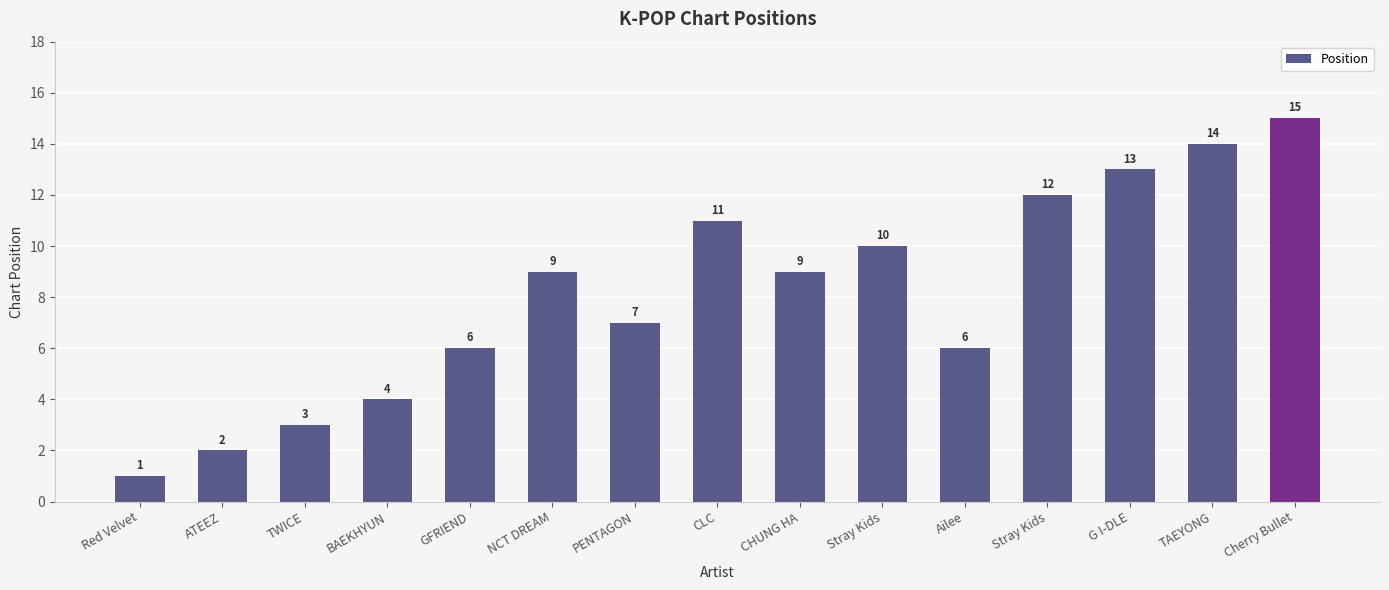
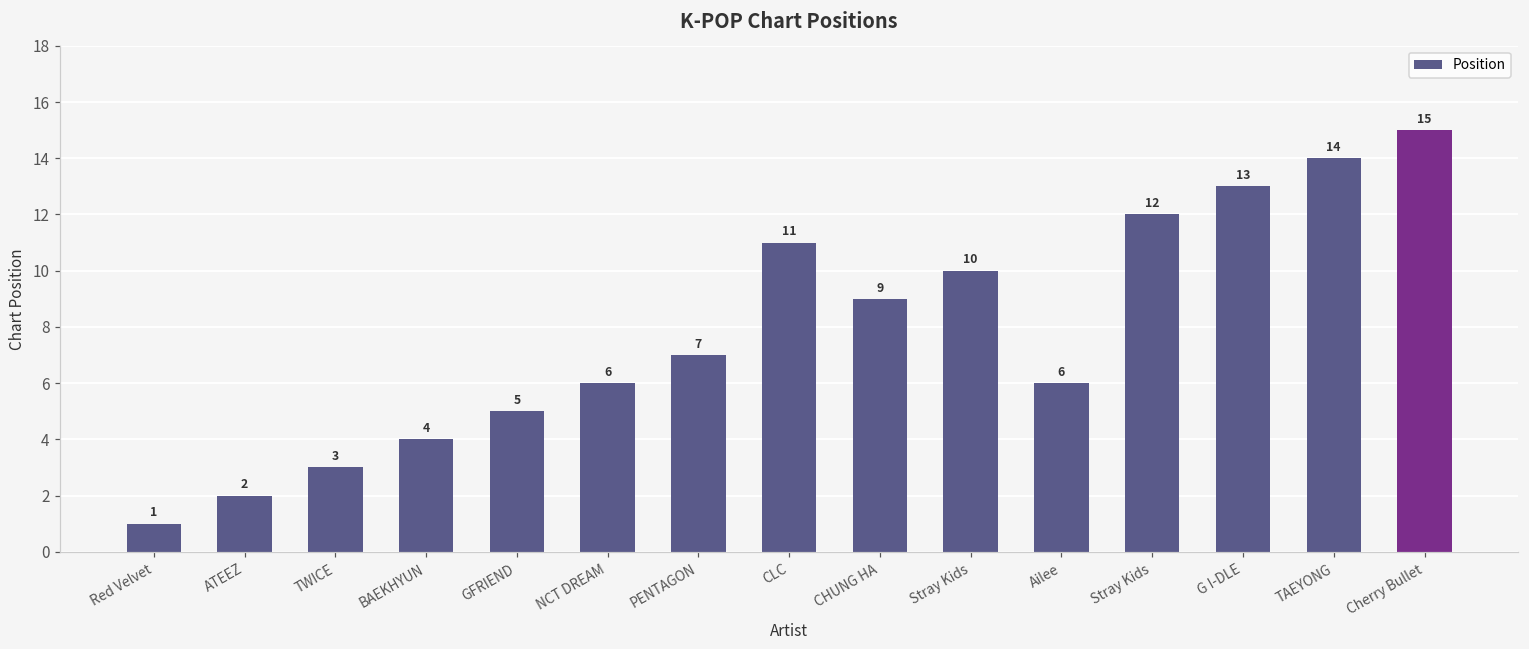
GFRIEND: 6 -> 5
NCT DREAM: 9 -> 6
